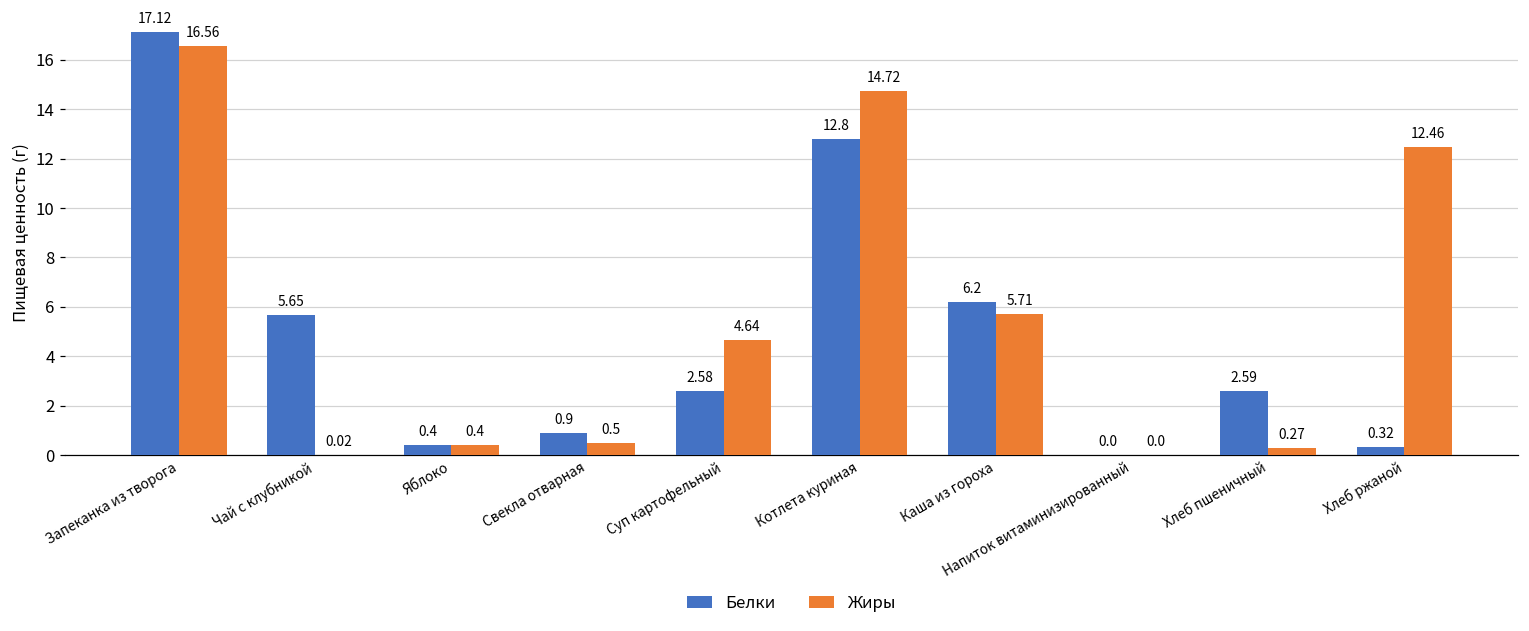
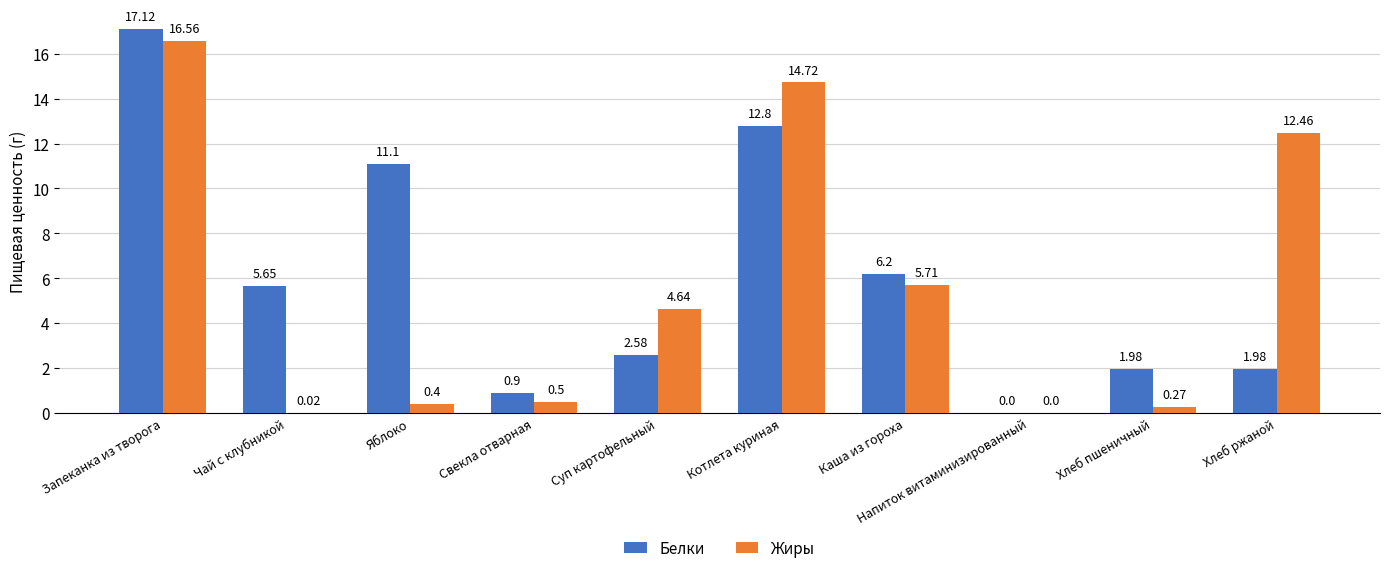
Белки, Яблоко: 0.4 -> 11.1
Белки, Хлеб пшеничный: 2.59 -> 1.98
Белки, Хлеб ржаной: 0.32 -> 1.98
